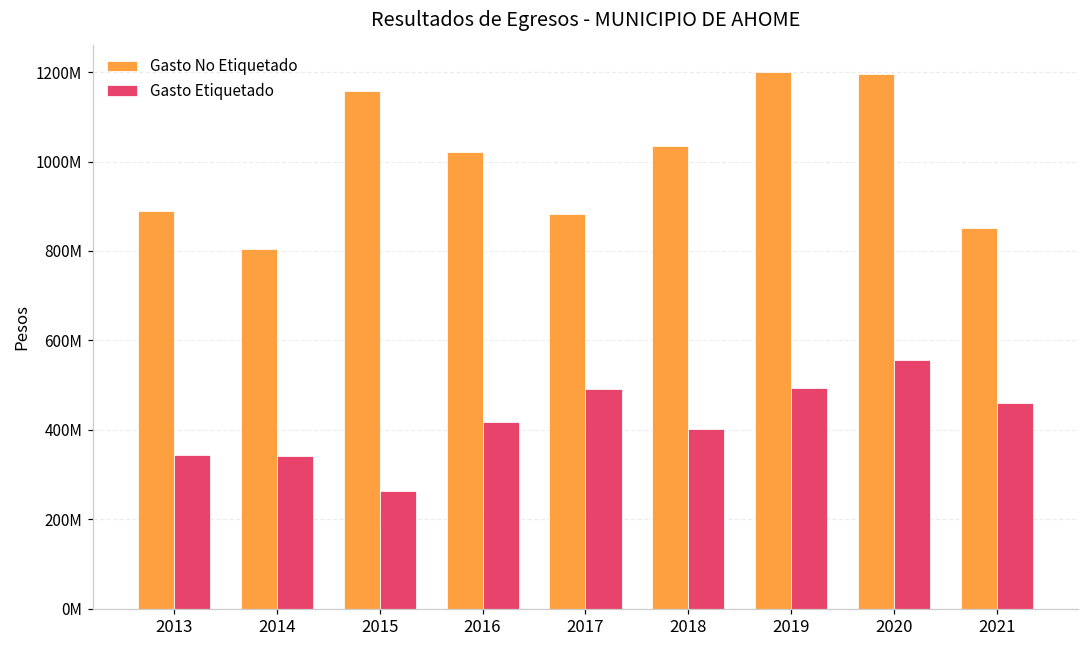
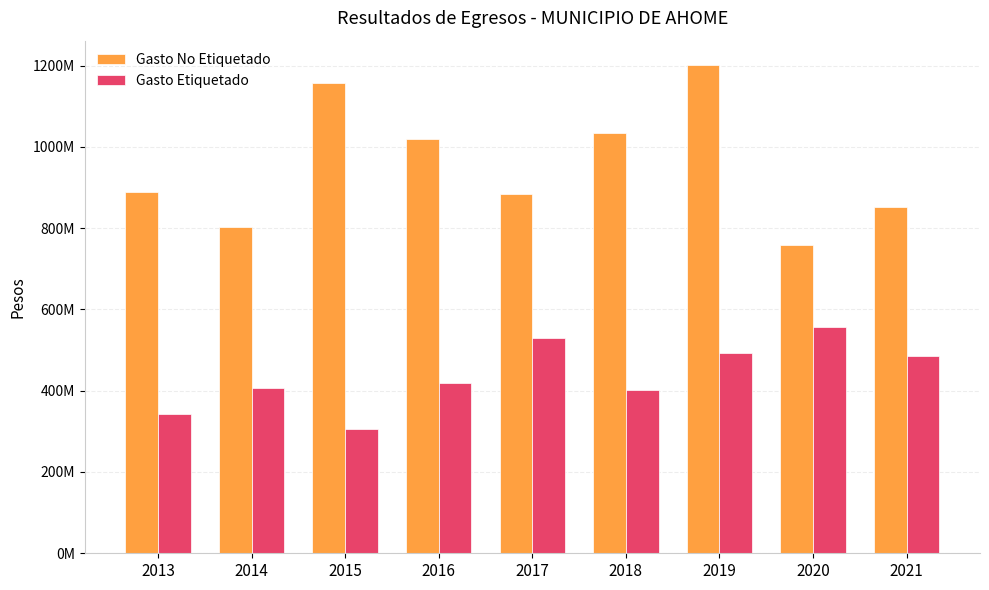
Gasto Etiquetado, 2014: 340000000 -> 410000000
Gasto Etiquetado, 2015: 260000000 -> 310000000
Gasto Etiquetado, 2017: 490000000 -> 530000000
Gasto No Etiquetado, 2020: 1200000000 -> 760000000
Gasto Etiquetado, 2021: 460000000 -> 490000000
